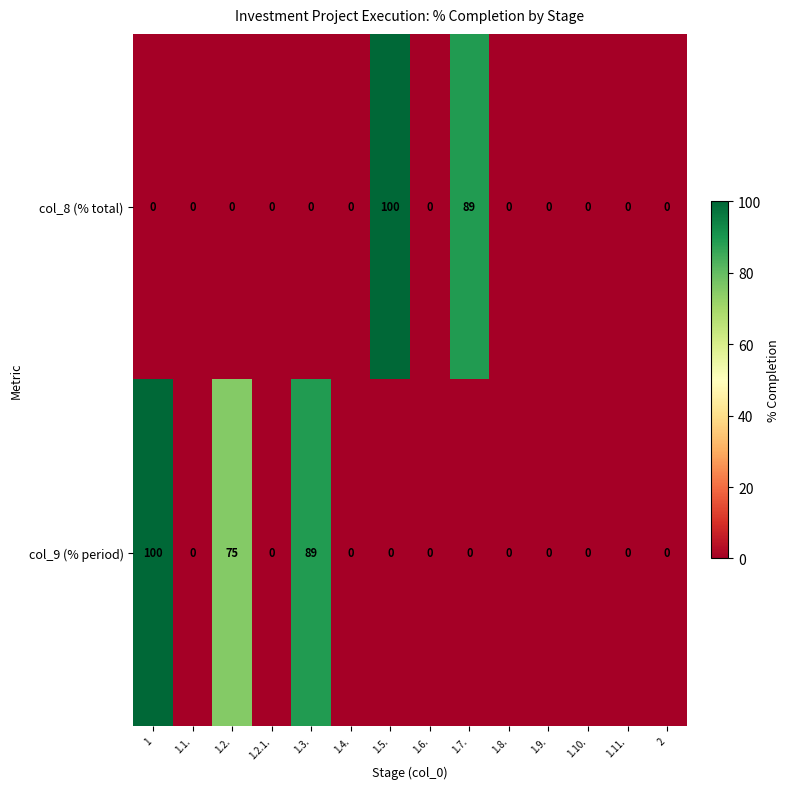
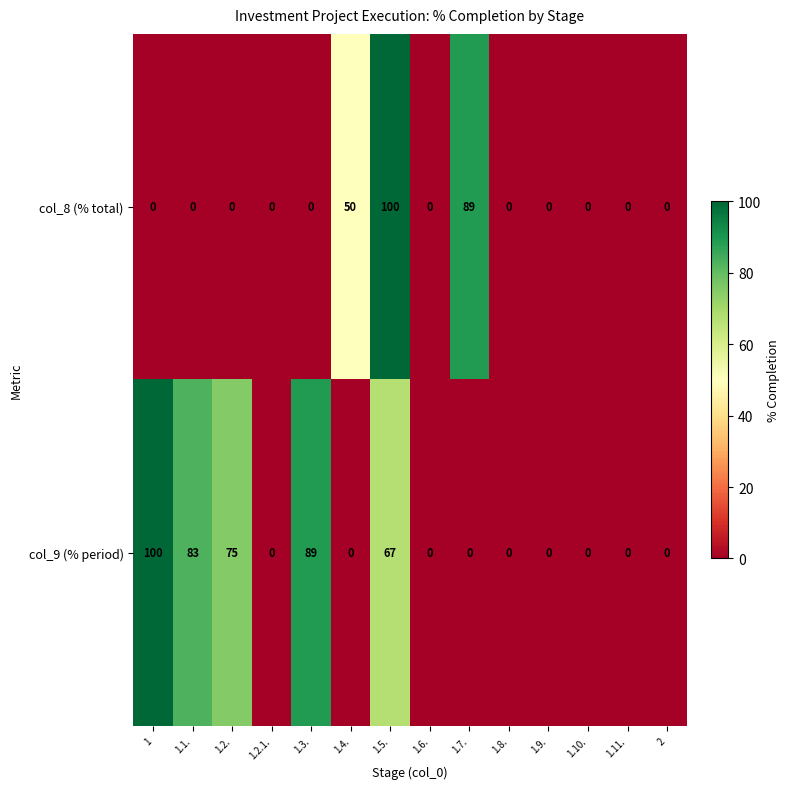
col_8 (% total), 1.4.: 0 -> 50
col_9 (% period), 1.1.: 0 -> 83
col_9 (% period), 1.5.: 0 -> 67
